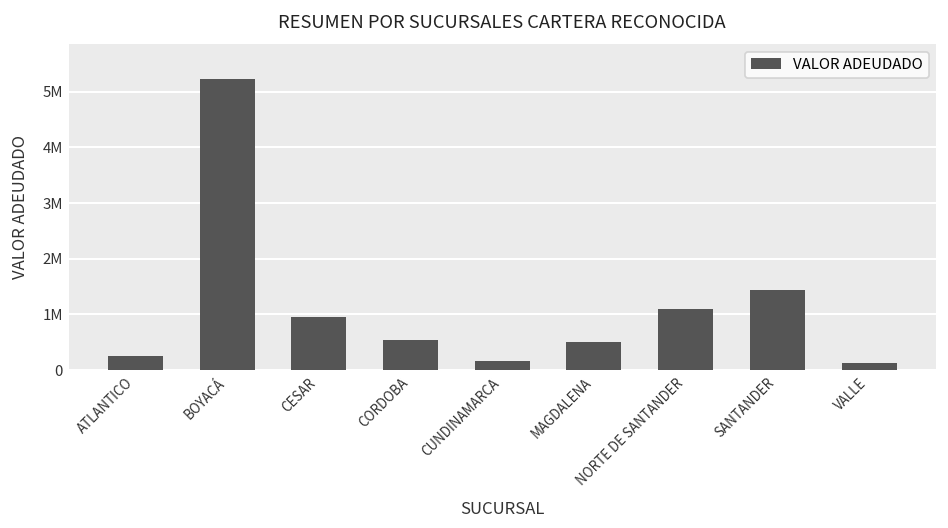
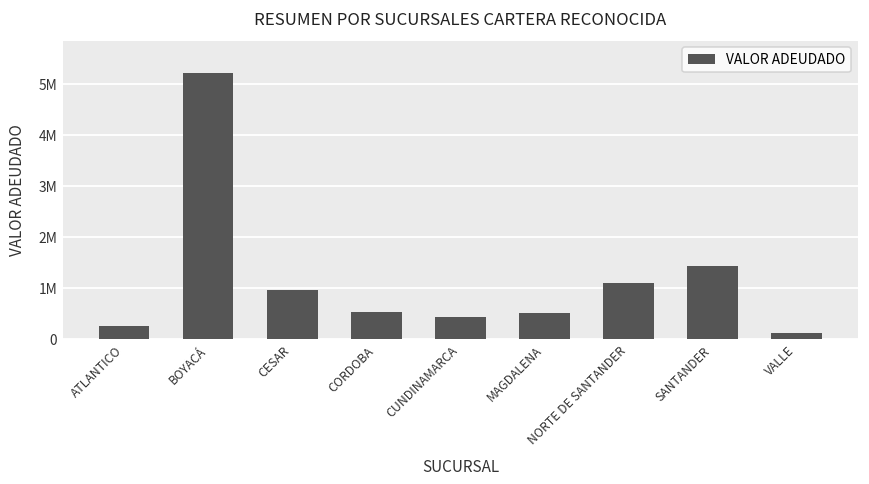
CUNDINAMARCA: 200000 -> 400000
